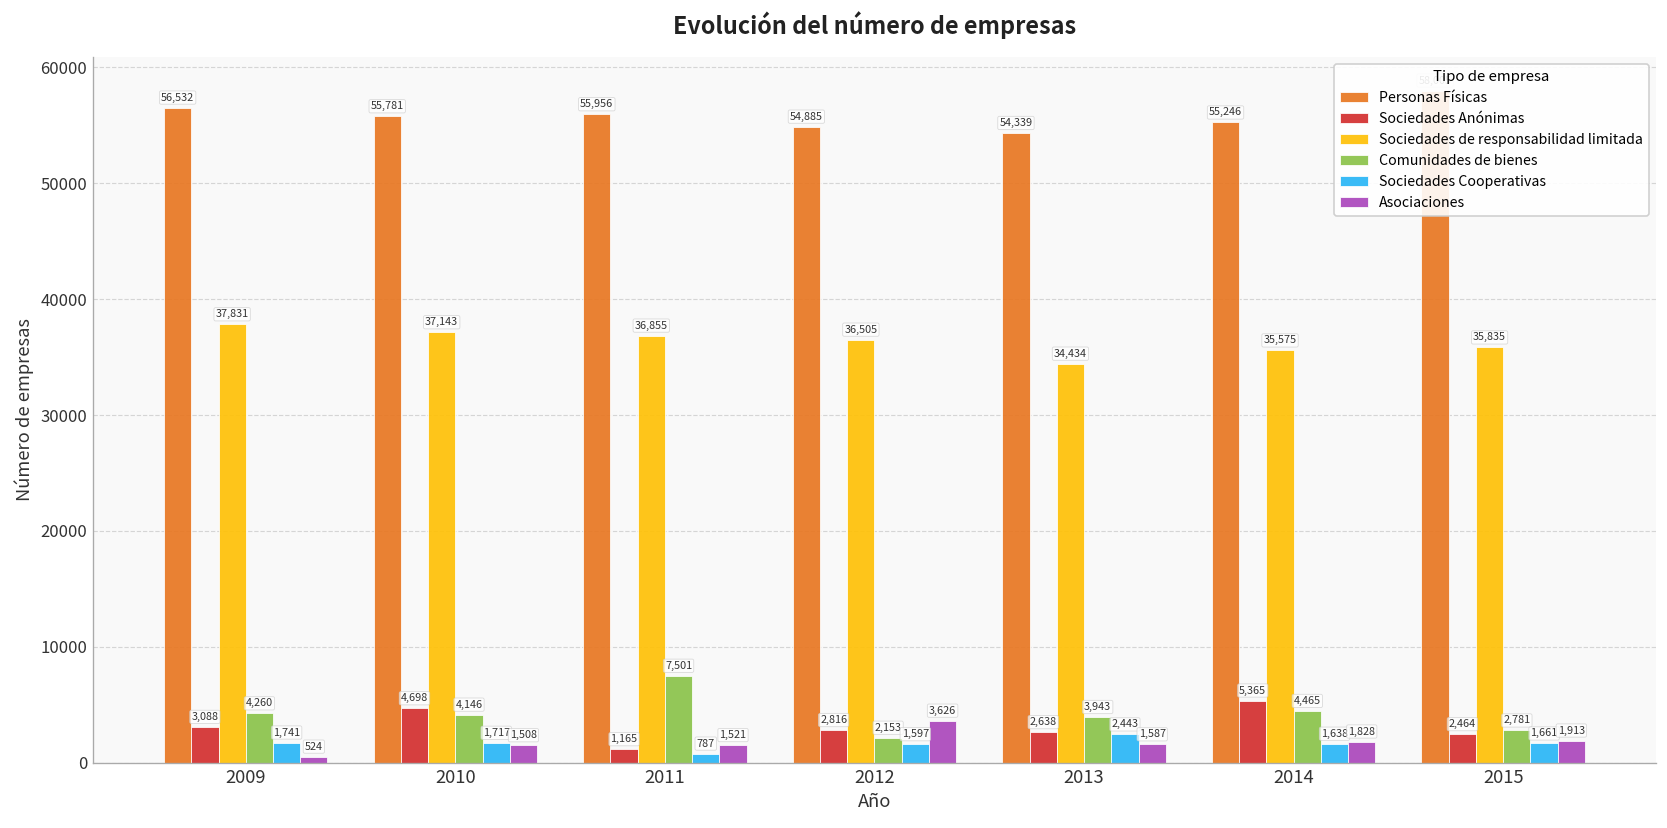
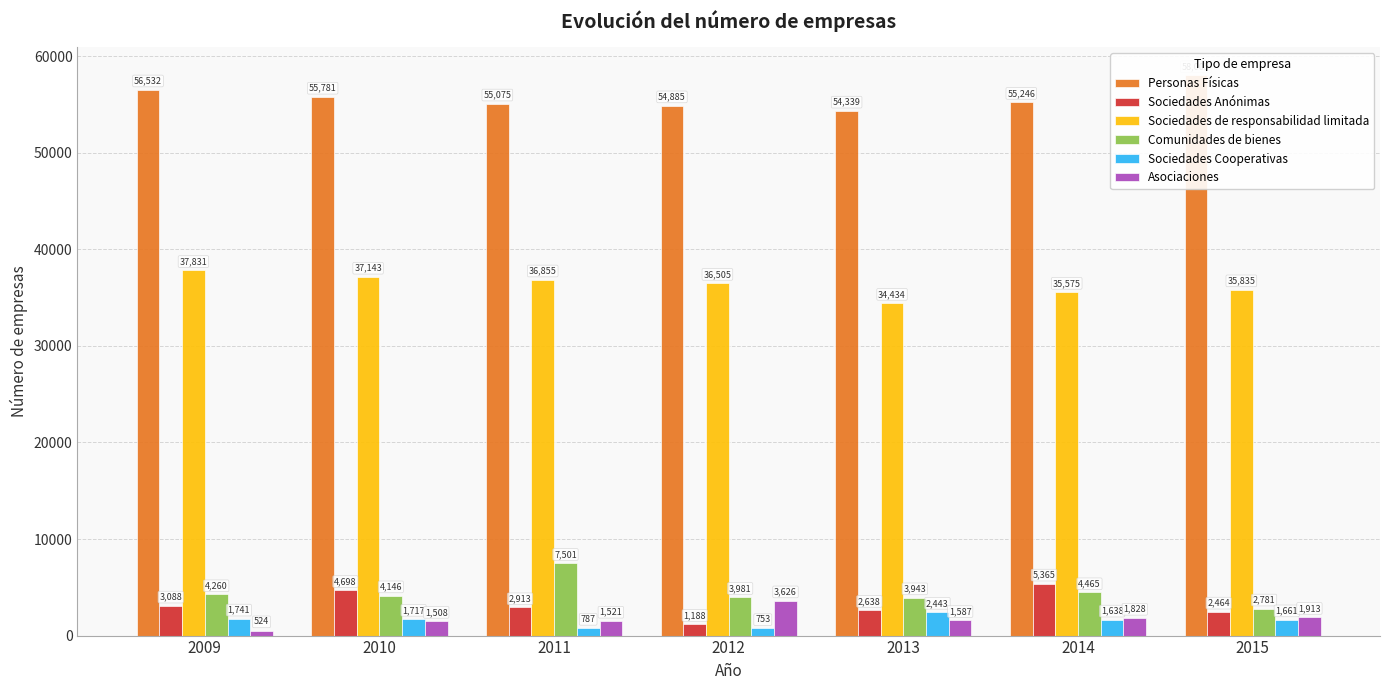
Personas Físicas, 2011: 55,956 -> 55,075
Sociedades Anónimas, 2011: 1,165 -> 2,913
Sociedades Anónimas, 2012: 2,816 -> 1,188
Comunidades de bienes, 2012: 2,153 -> 3,981
Sociedades Cooperativas, 2012: 1,597 -> 753
